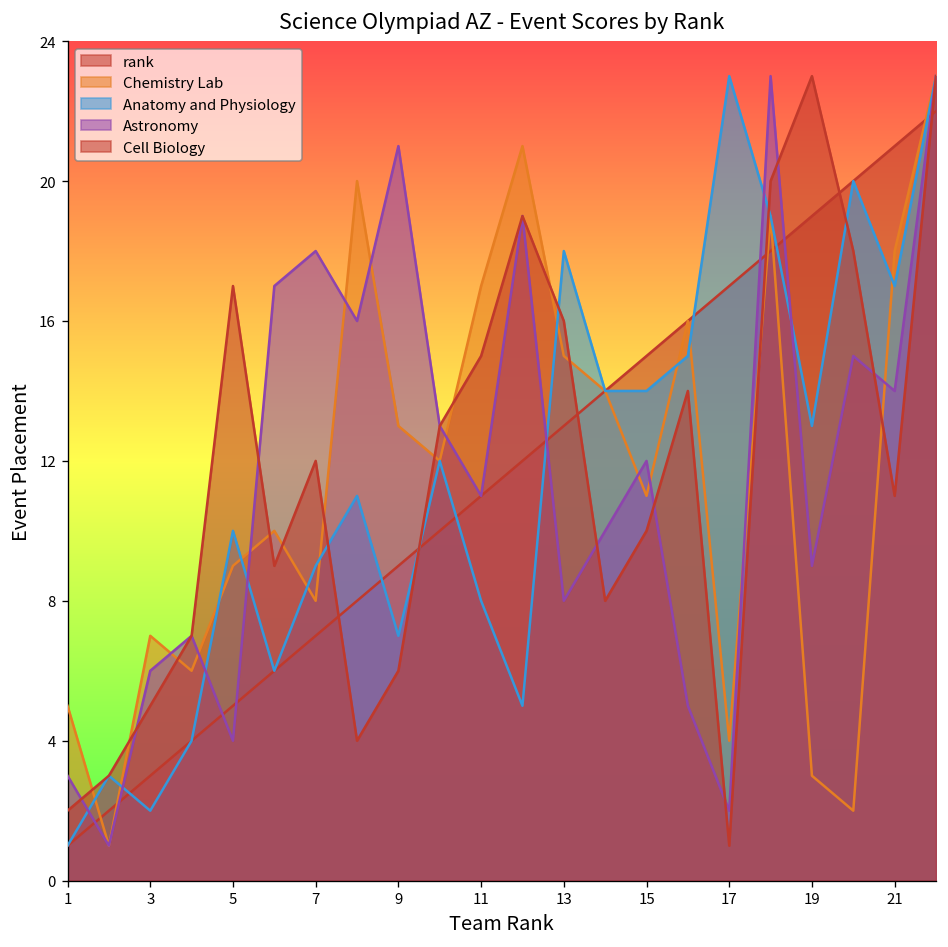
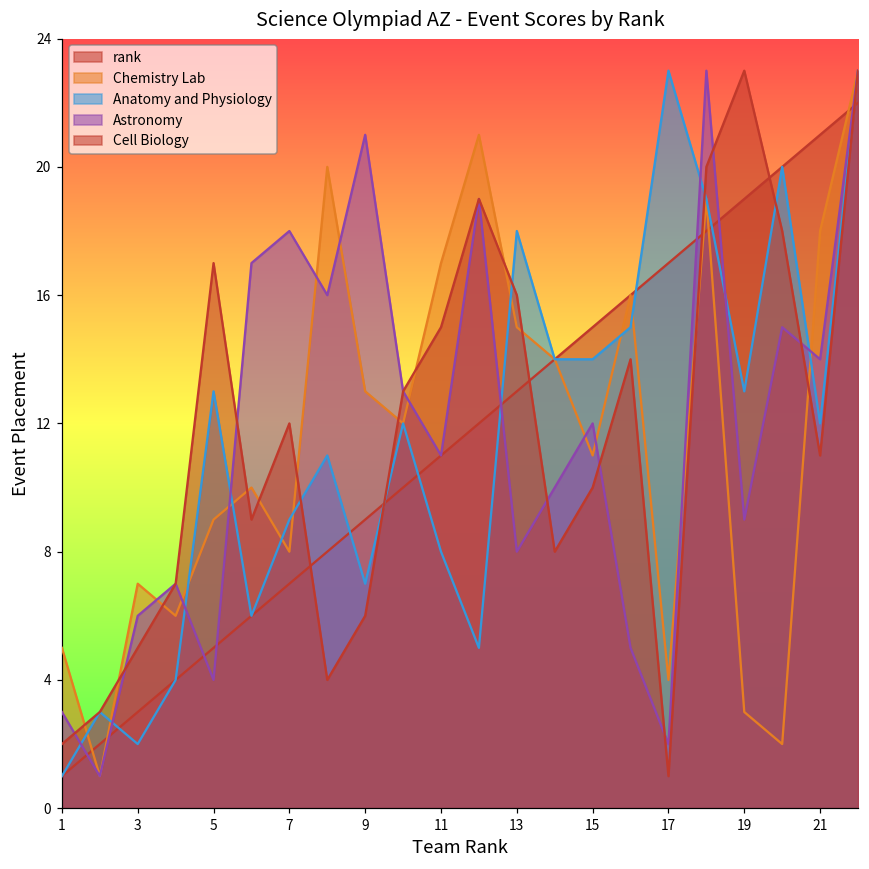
Anatomy and Physiology, 5: 10 -> 13
Anatomy and Physiology, 21: 17 -> 12
